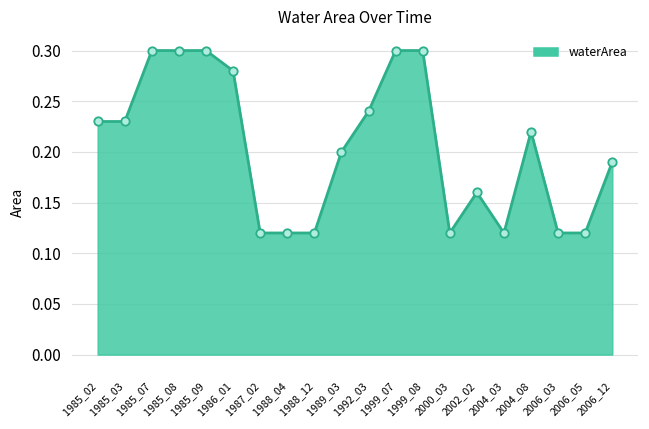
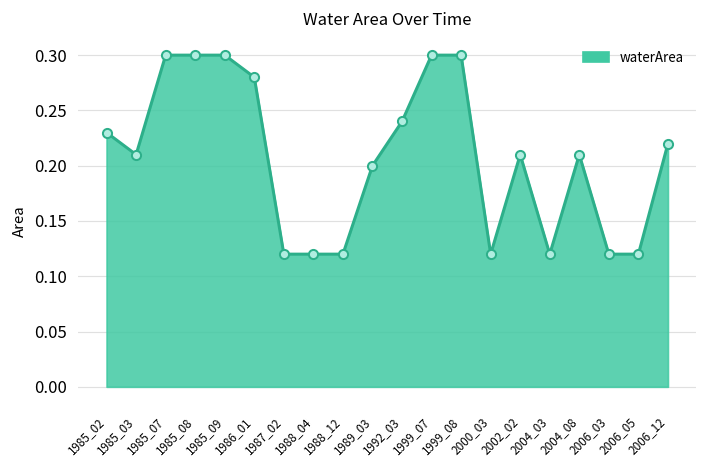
1985_03: 0.23 -> 0.21
2002_02: 0.16 -> 0.21
2004_08: 0.22 -> 0.21
2006_12: 0.19 -> 0.22
